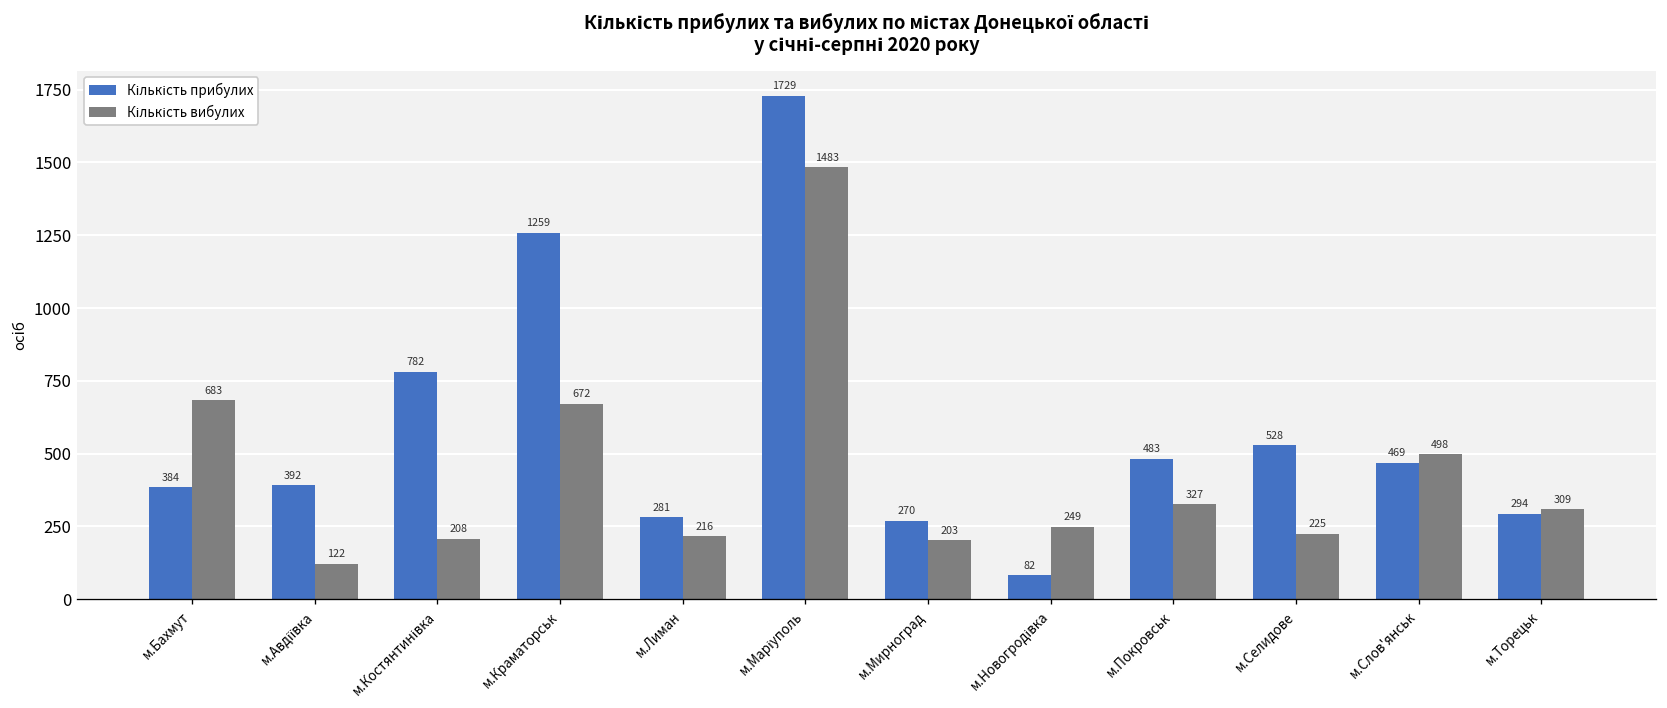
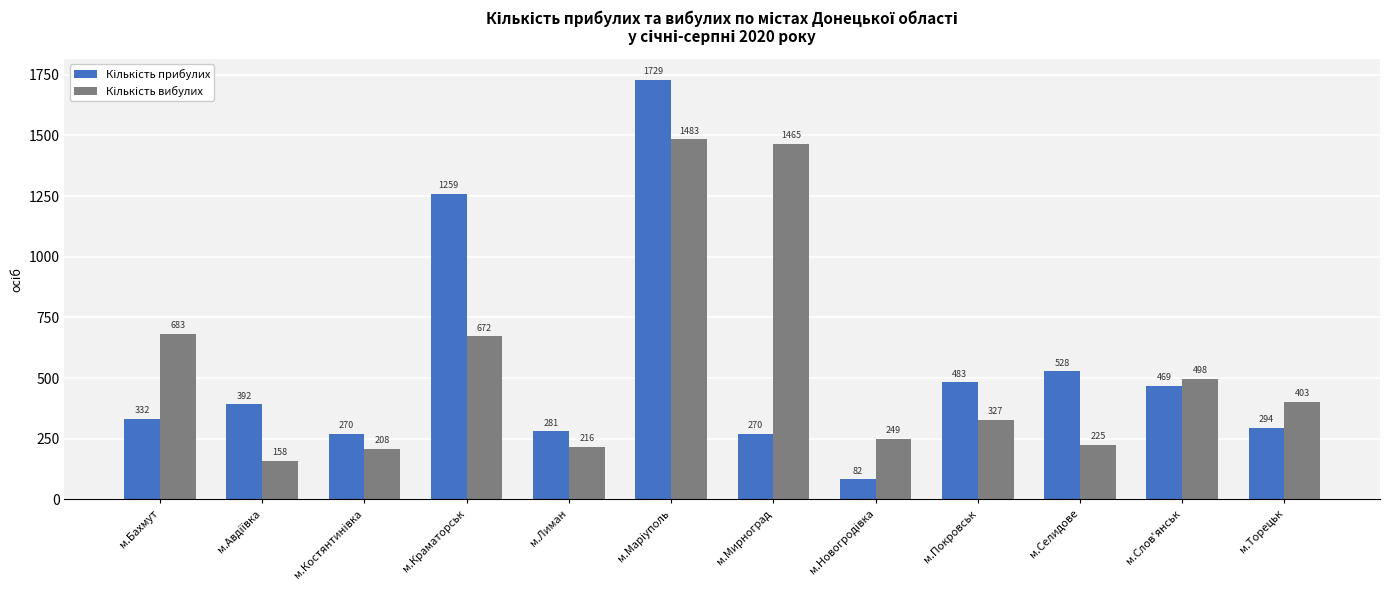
Кількість прибулих, м.Бахмут: 384 -> 332
Кількість вибулих, м.Авдіївка: 122 -> 158
Кількість прибулих, м.Костянтинівка: 782 -> 270
Кількість вибулих, м.Мирноград: 203 -> 1465
Кількість вибулих, м.Торецьк: 309 -> 403
